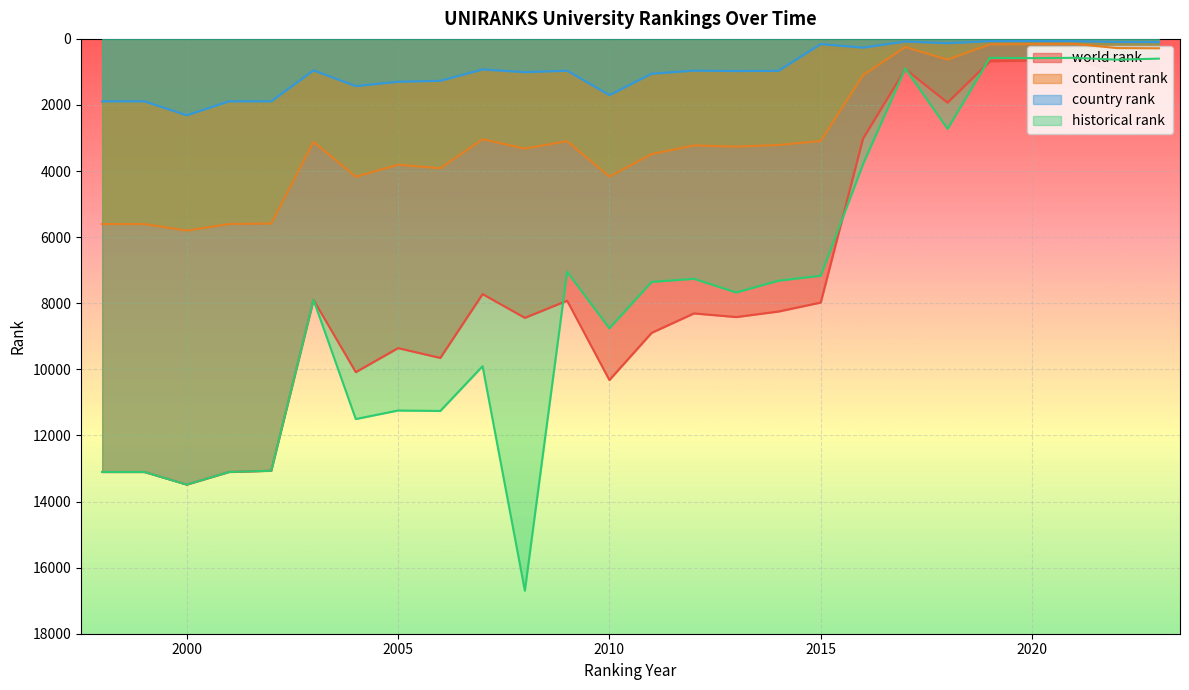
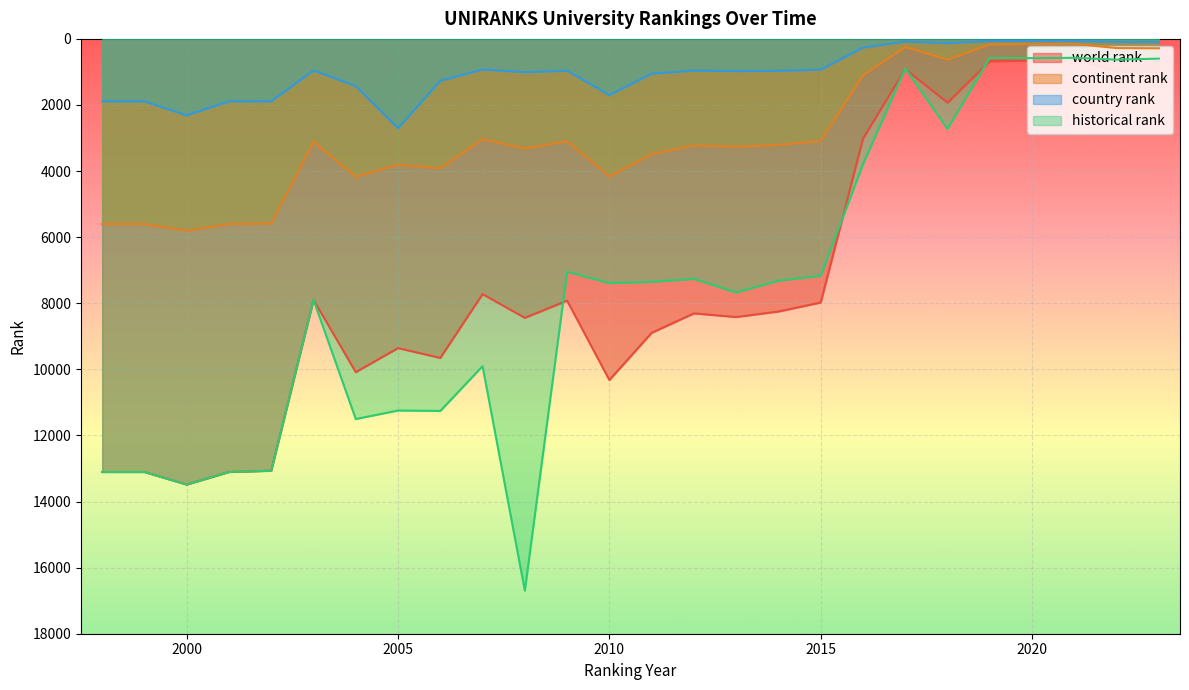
country rank, 2005: 1300 -> 2700
historical rank, 2010: 8800 -> 7400
country rank, 2015: 200 -> 900
